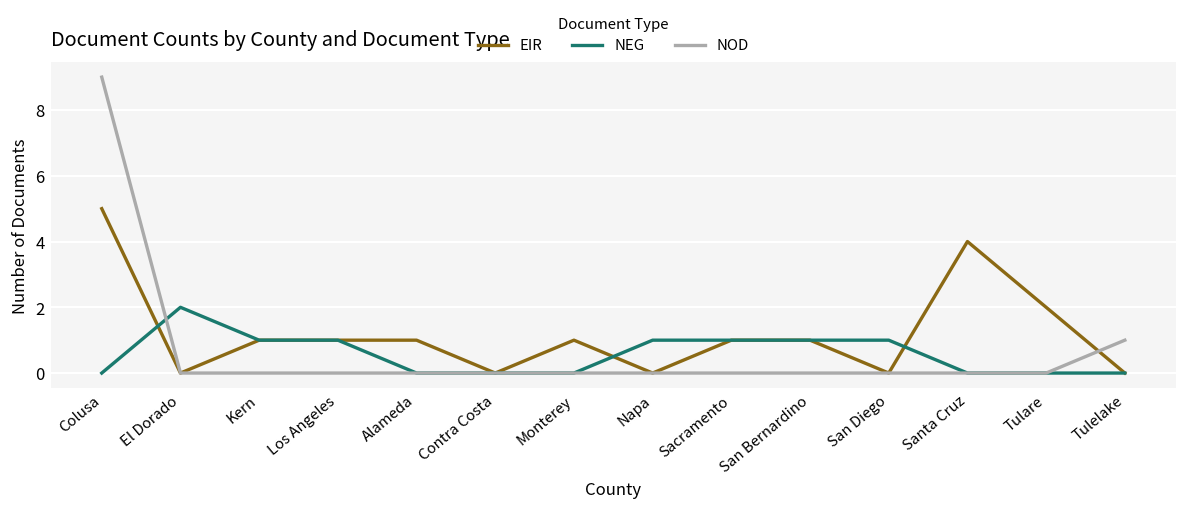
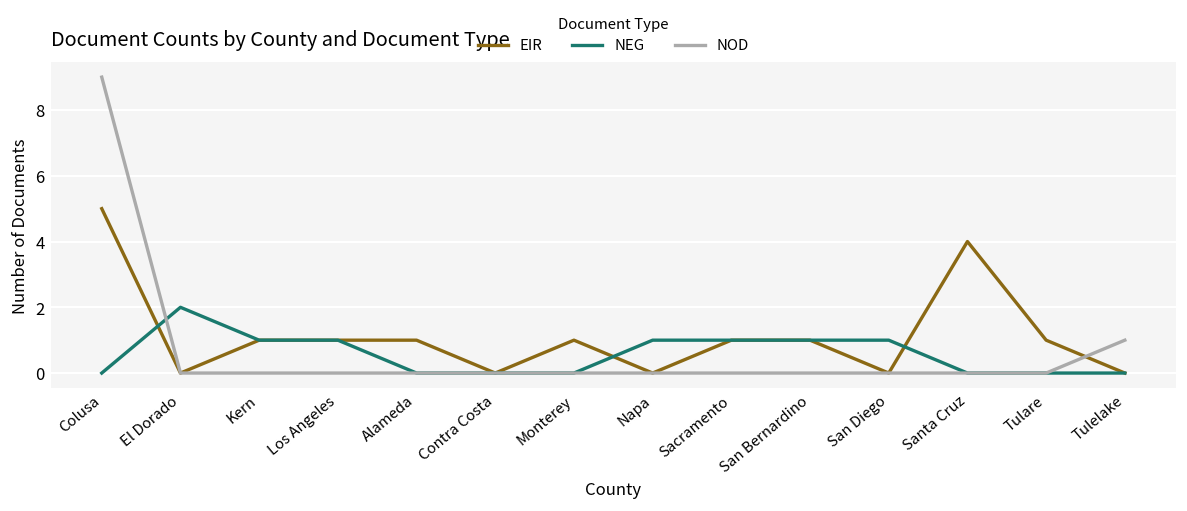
EIR, Tulare: 2 -> 1
